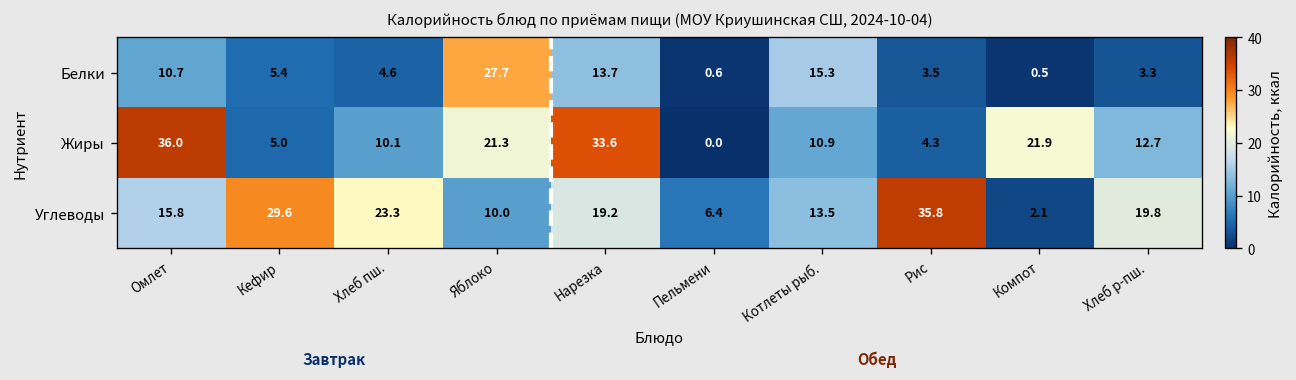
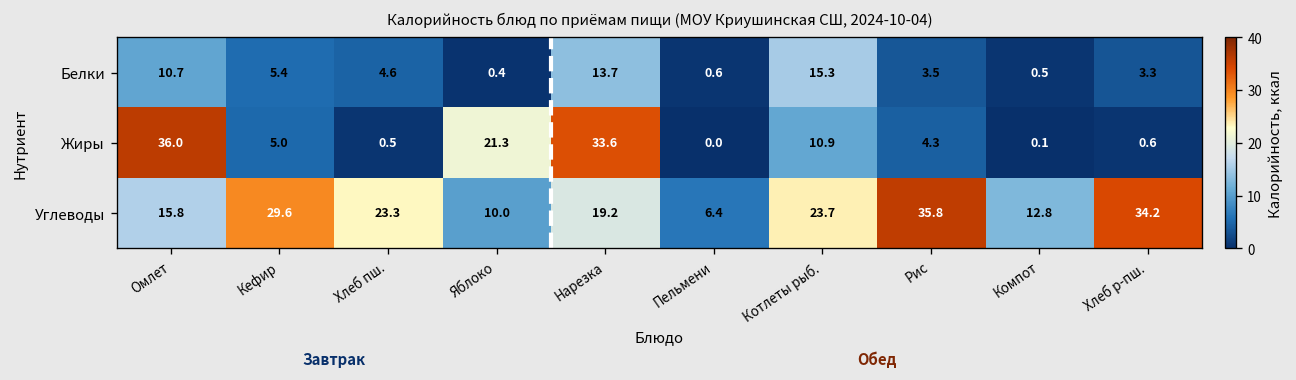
Белки, Яблоко: 27.7 -> 0.4
Жиры, Хлеб пш.: 10.1 -> 0.5
Жиры, Компот: 21.9 -> 0.1
Жиры, Хлеб р-пш.: 12.7 -> 0.6
Углеводы, Котлеты рыб.: 13.5 -> 23.7
Углеводы, Компот: 2.1 -> 12.8
Углеводы, Хлеб р-пш.: 19.8 -> 34.2
